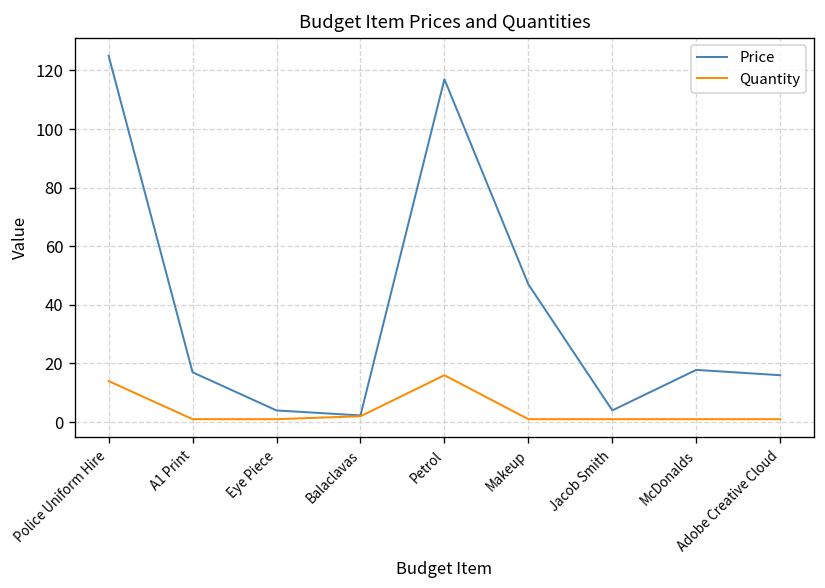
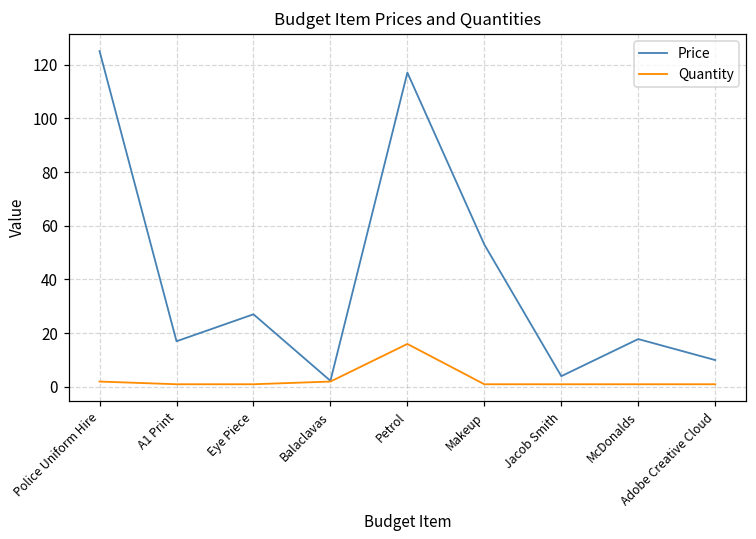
Quantity, Police Uniform Hire: 14 -> 2
Price, Eye Piece: 4 -> 27
Price, Makeup: 47 -> 53
Price, Adobe Creative Cloud: 16 -> 10
